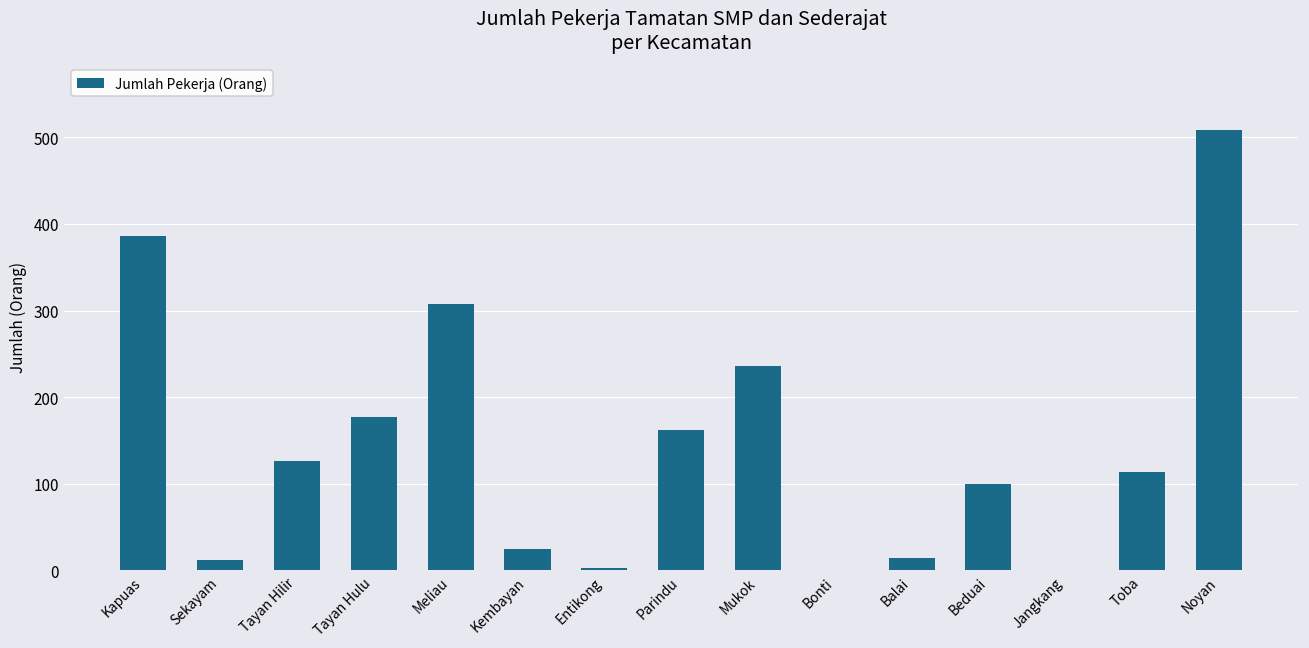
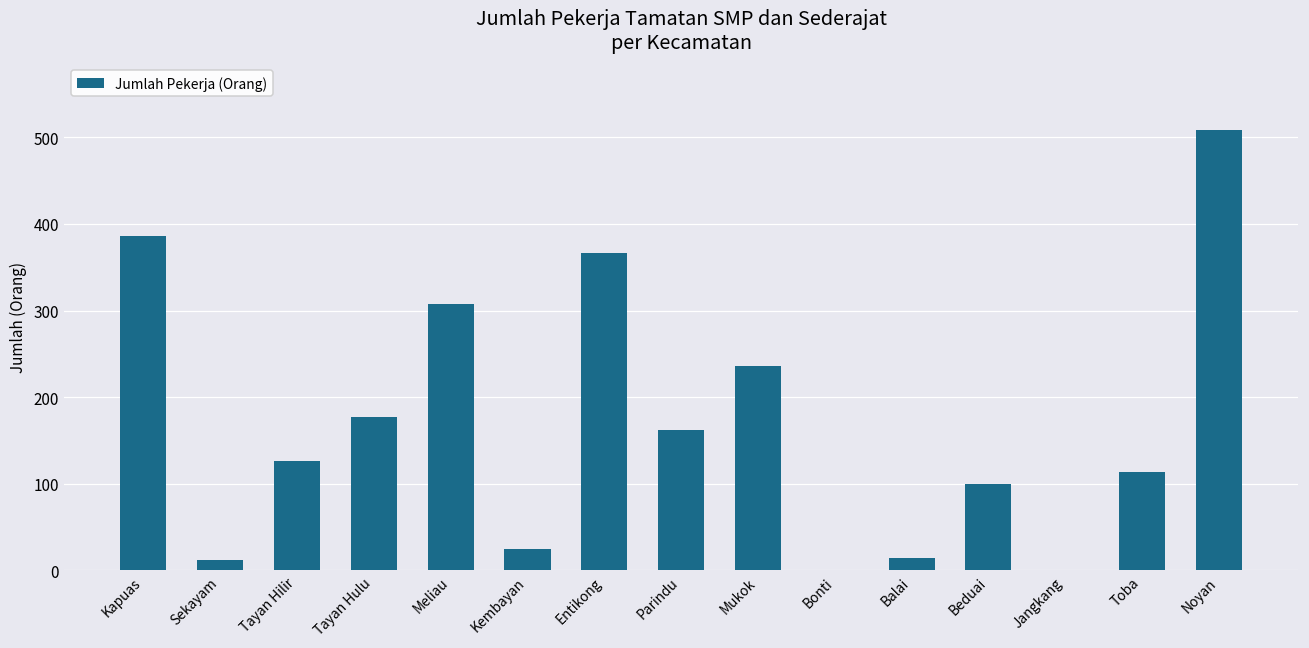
Entikong: 0 -> 370
